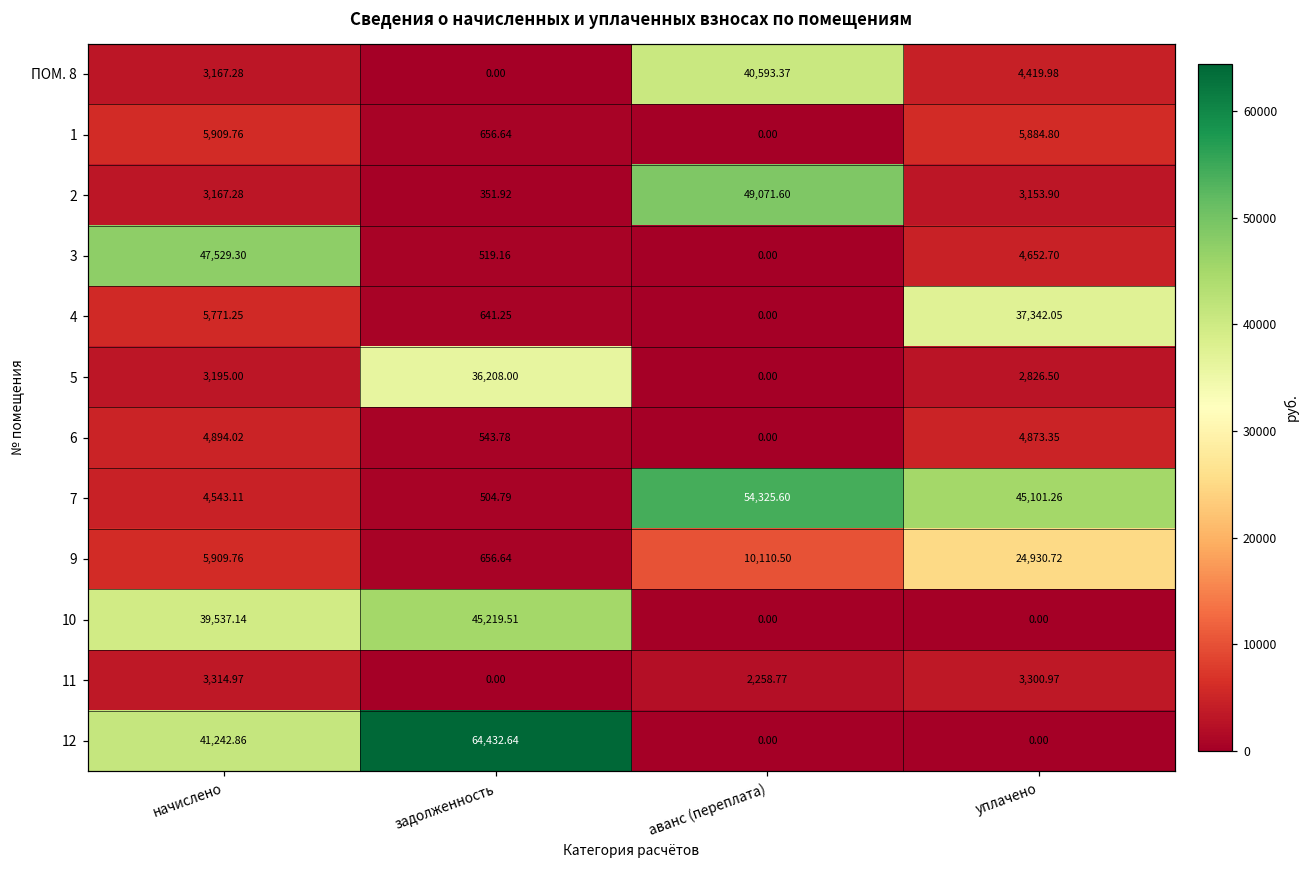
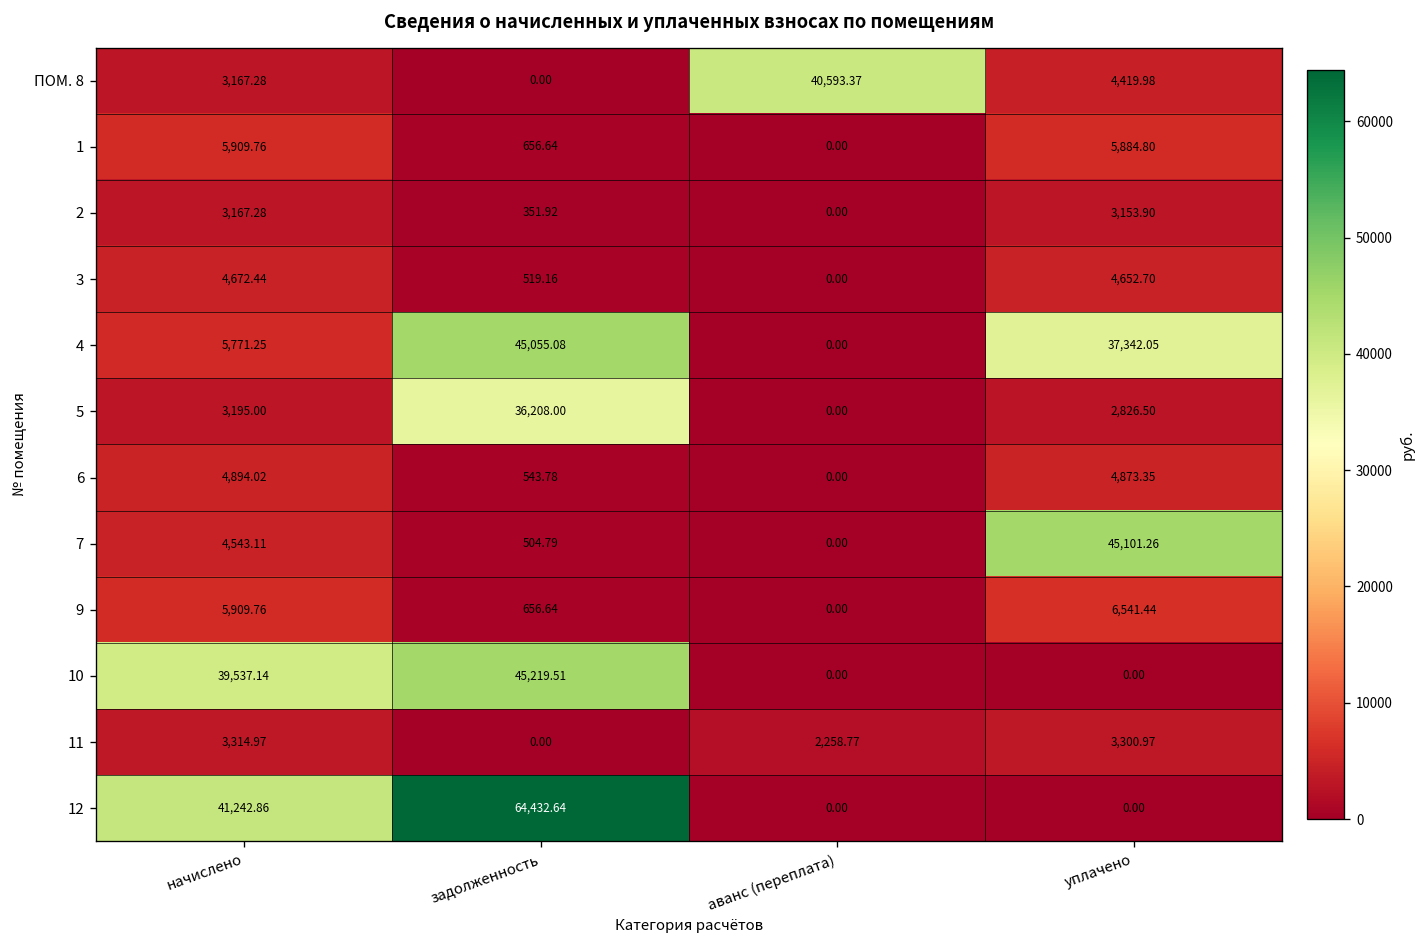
2, аванс (переплата): 49,071.60 -> 0.00
3, начислено: 47,529.30 -> 4,672.44
4, задолженность: 641.25 -> 45,055.08
7, аванс (переплата): 54,325.60 -> 0.00
9, аванс (переплата): 10,110.50 -> 0.00
9, уплачено: 24,930.72 -> 6,541.44
